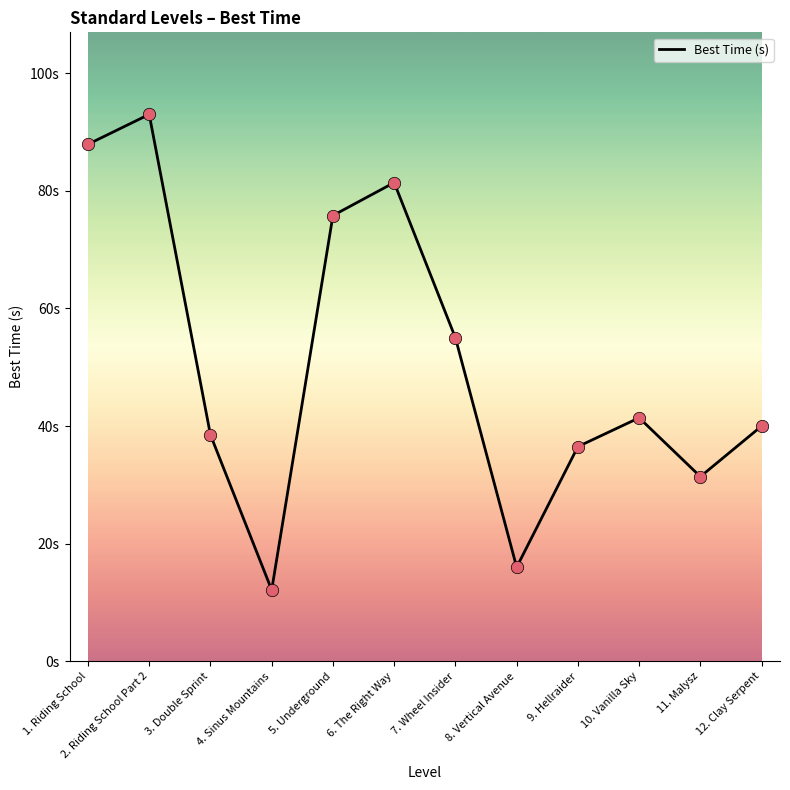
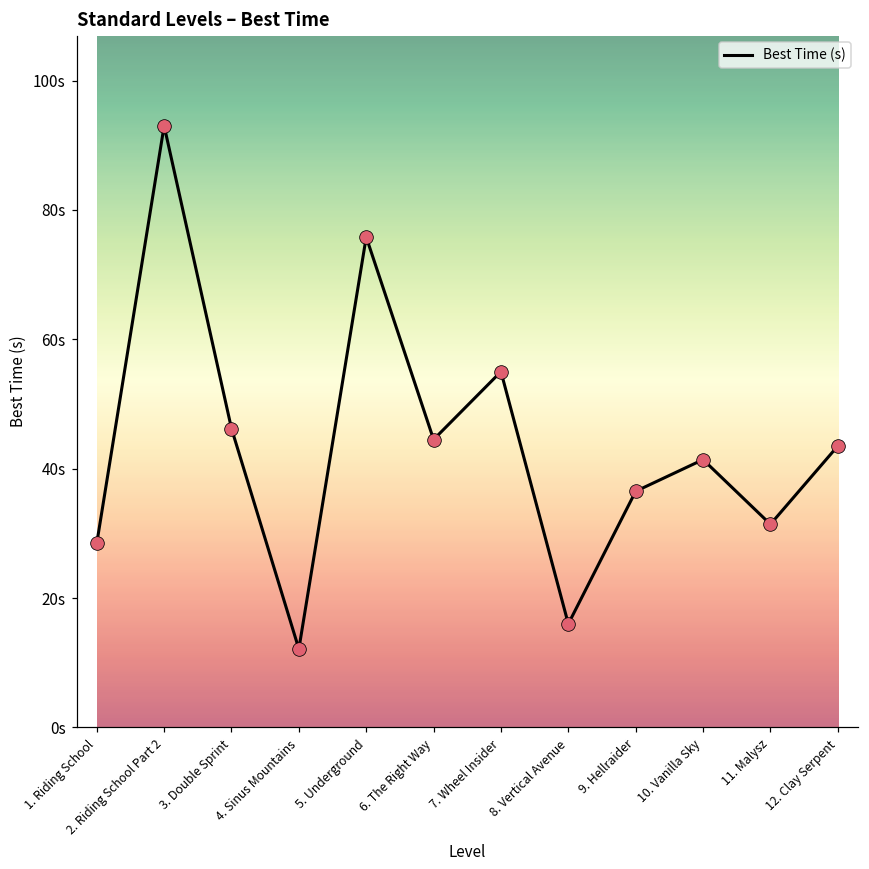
1. Riding School: 88s -> 28s
3. Double Sprint: 39s -> 46s
6. The Right Way: 81s -> 45s
12. Clay Serpent: 40s -> 44s
